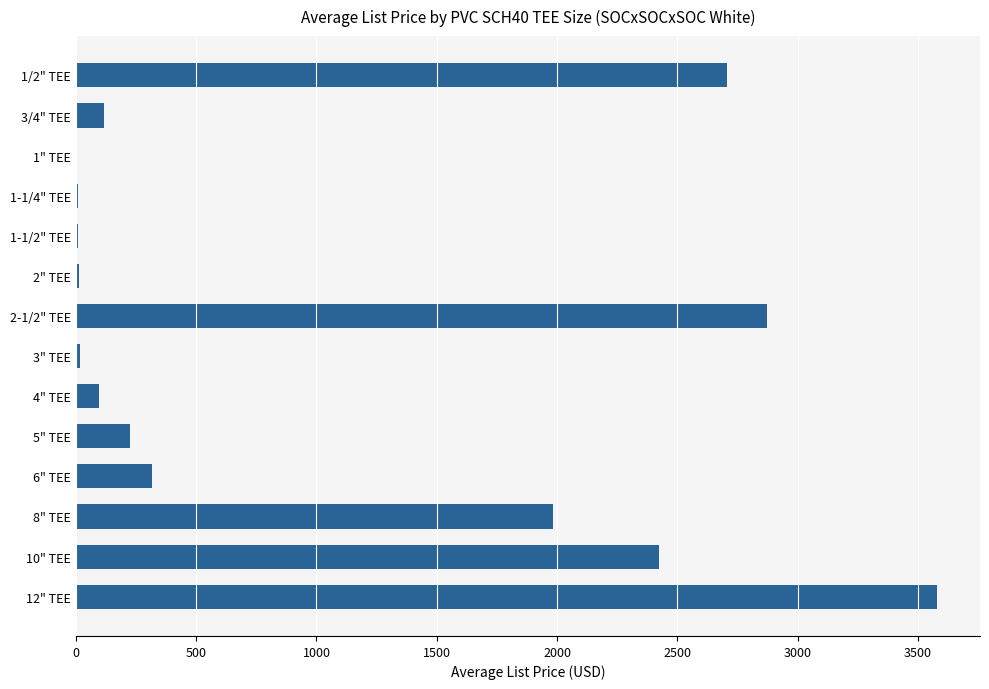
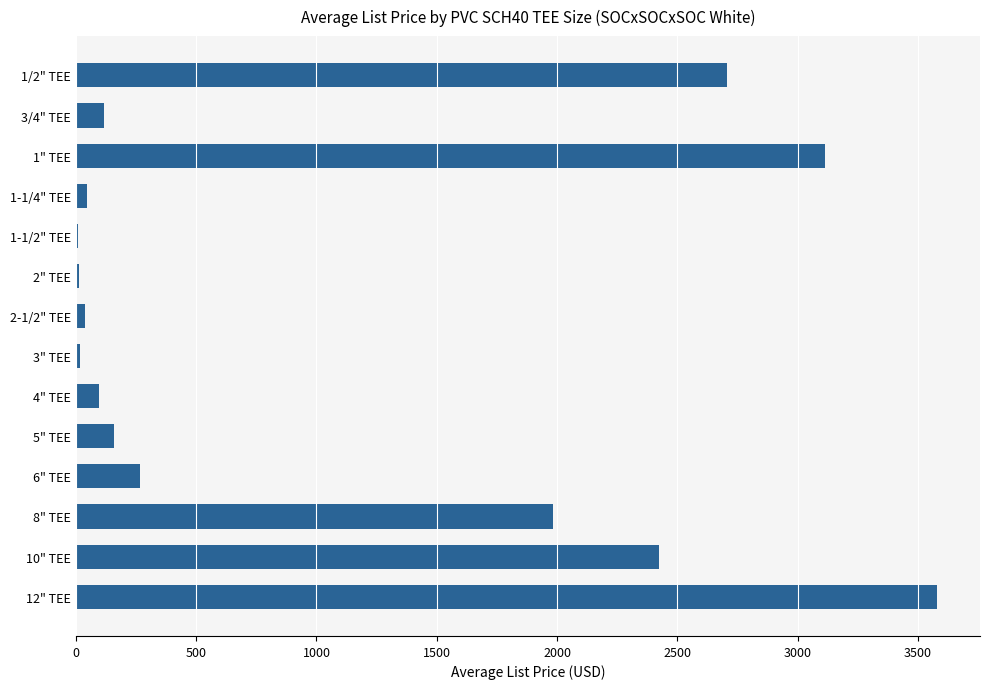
1" TEE: 0 -> 3120
1-1/4" TEE: 10 -> 50
2-1/2" TEE: 2870 -> 40
5" TEE: 230 -> 160
6" TEE: 320 -> 260
